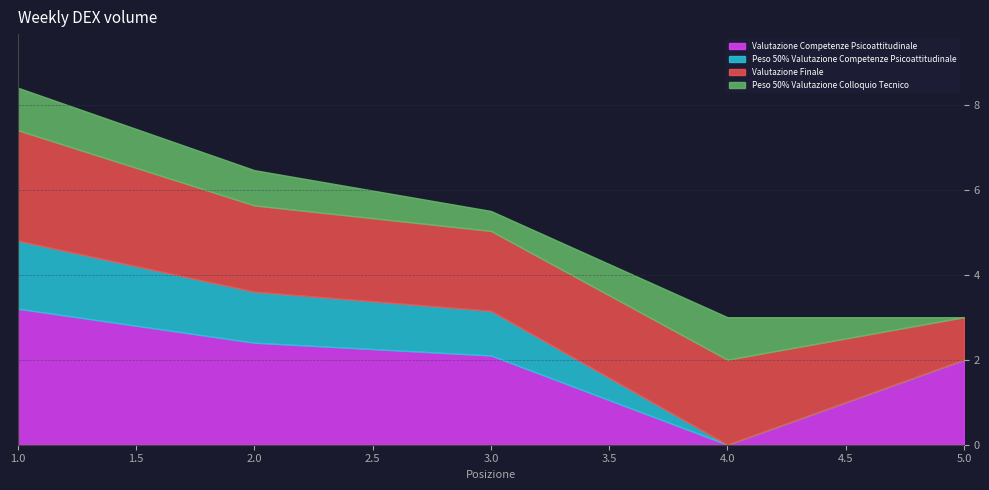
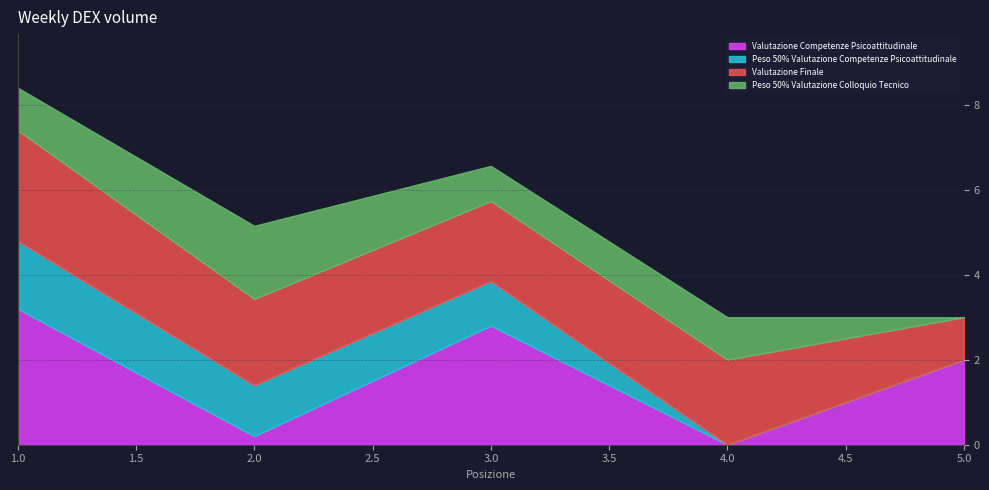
Valutazione Competenze Psicoattitudinale, 2.0: 2.4 -> 0.2
Peso 50% Valutazione Colloquio Tecnico, 2.0: 0.8 -> 1.7
Valutazione Competenze Psicoattitudinale, 3.0: 2.1 -> 2.8
Peso 50% Valutazione Colloquio Tecnico, 3.0: 0.5 -> 0.8
